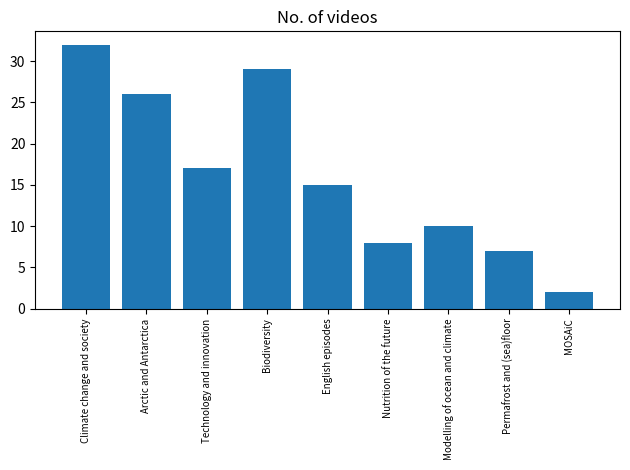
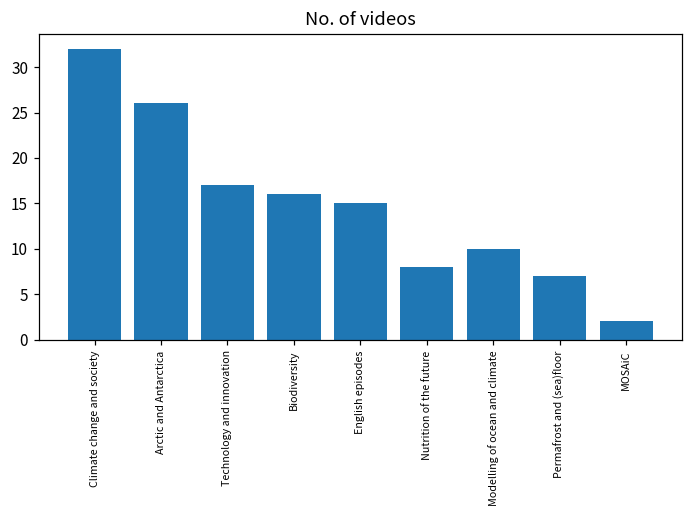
Biodiversity: 29 -> 16
